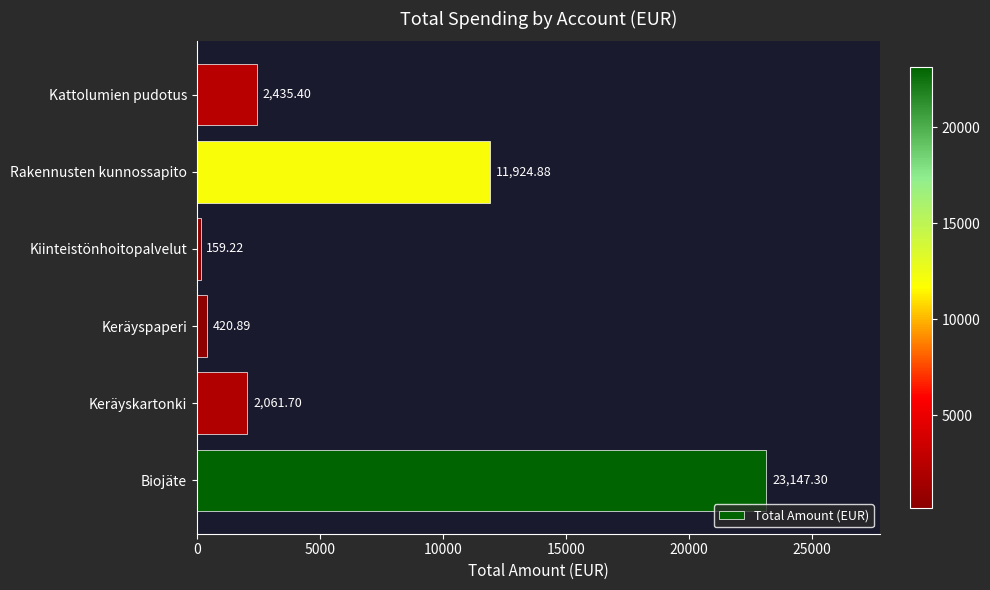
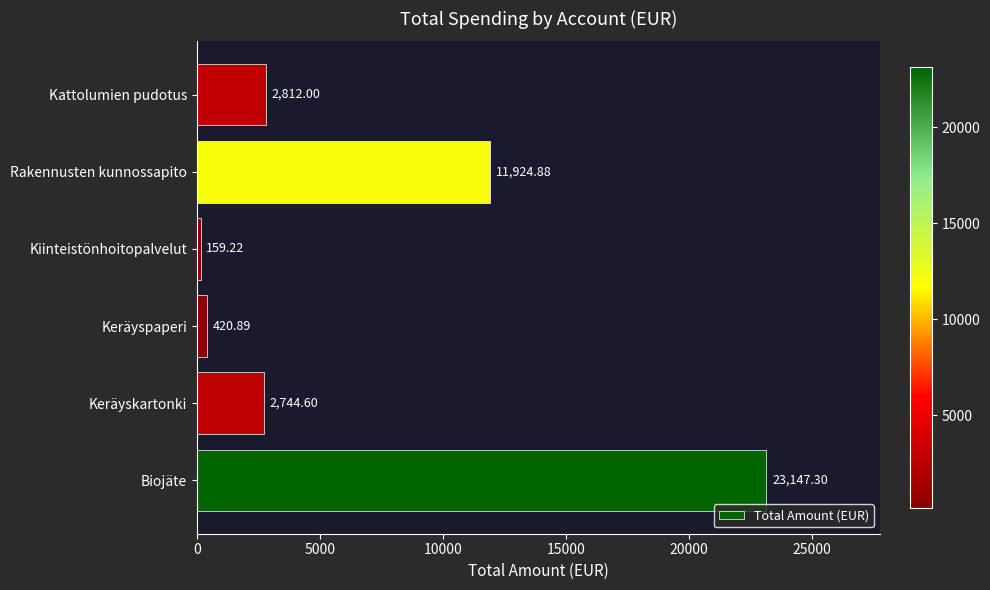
Kattolumien pudotus: 2,435.40 -> 2,812.00
Keräyskartonki: 2,061.70 -> 2,744.60
